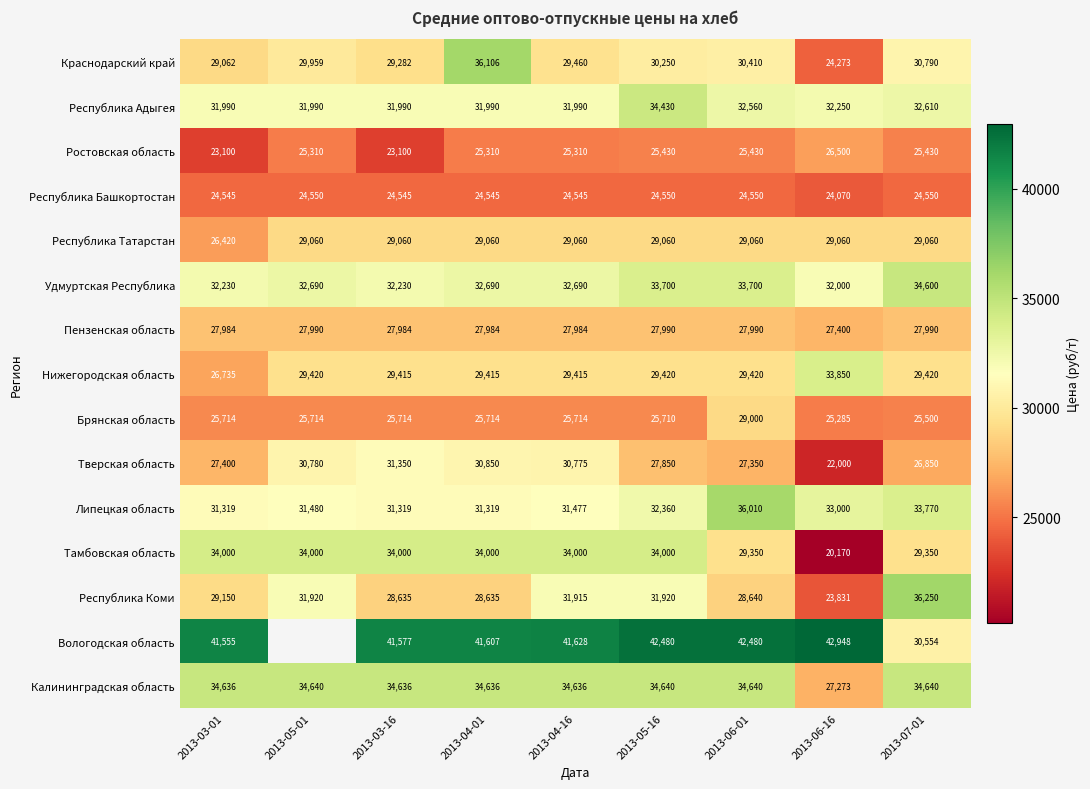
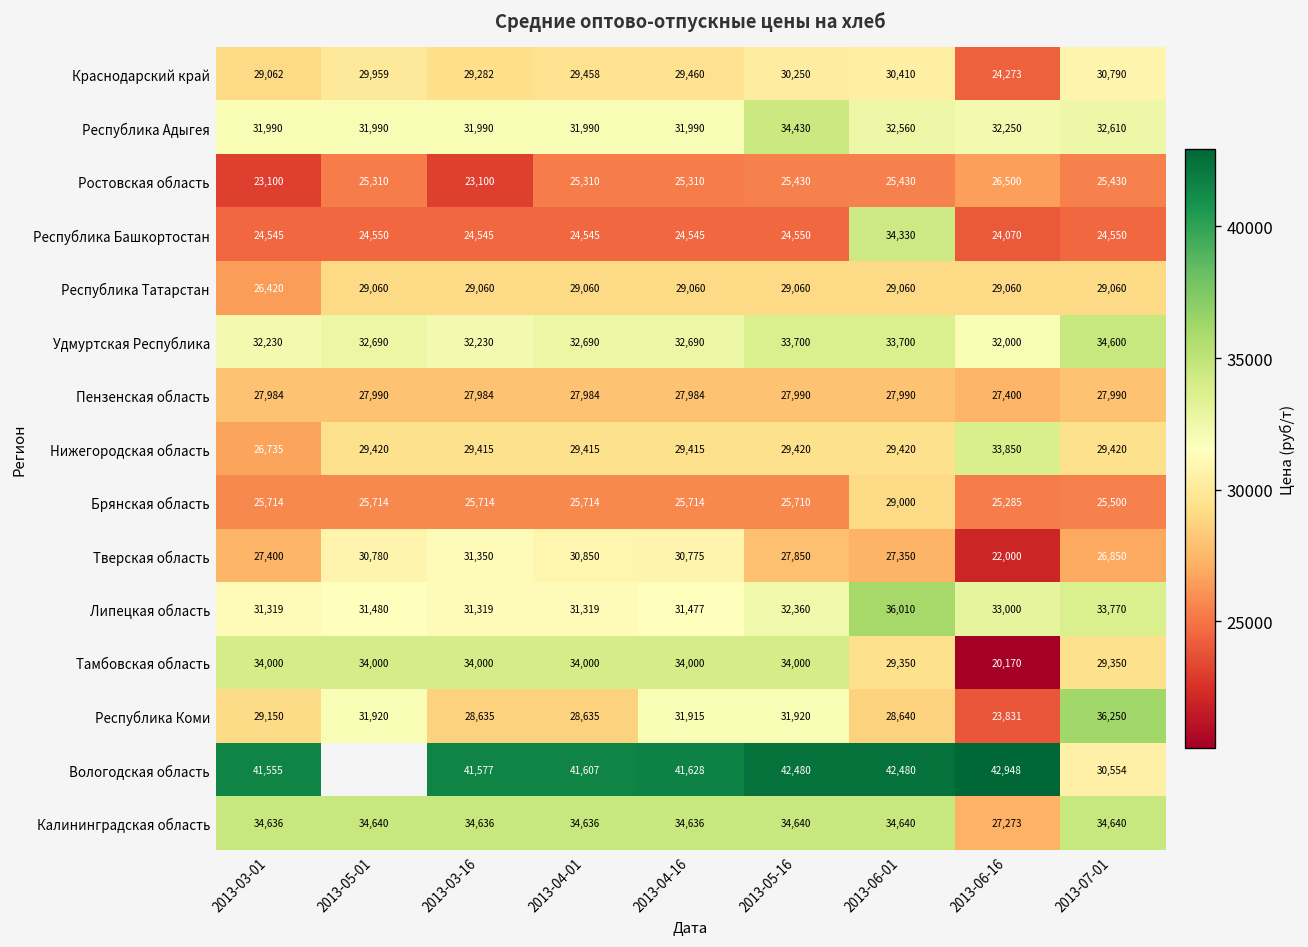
Краснодарский край, 2013-04-01: 36,106 -> 29,458
Республика Башкортостан, 2013-06-01: 24,550 -> 34,330
